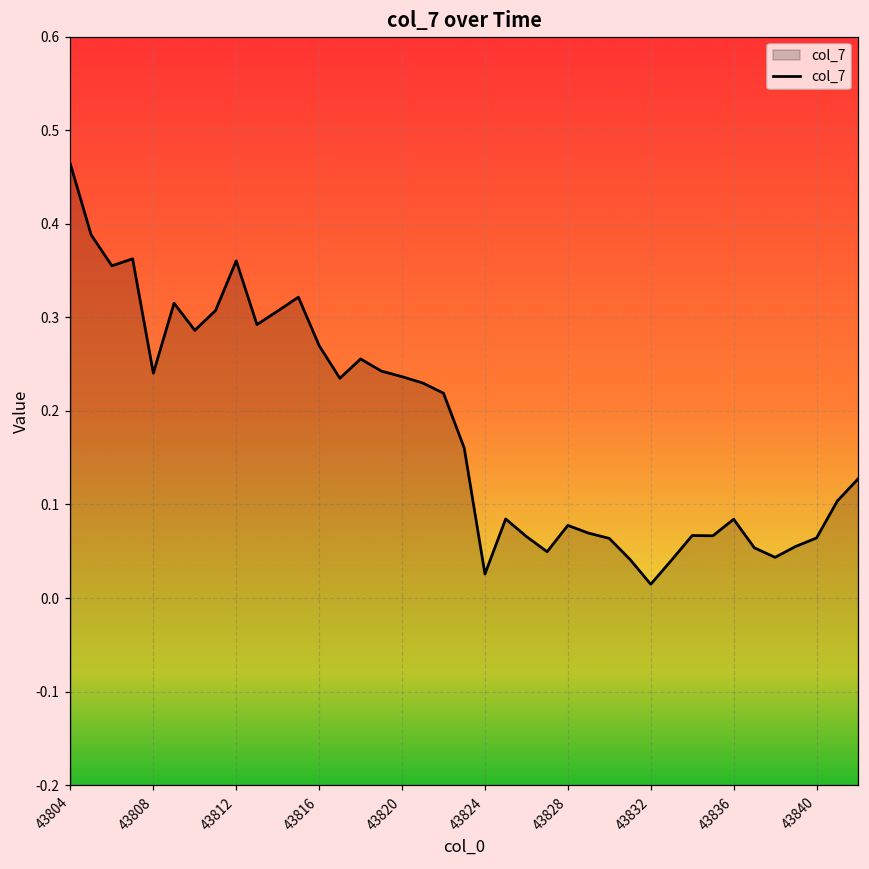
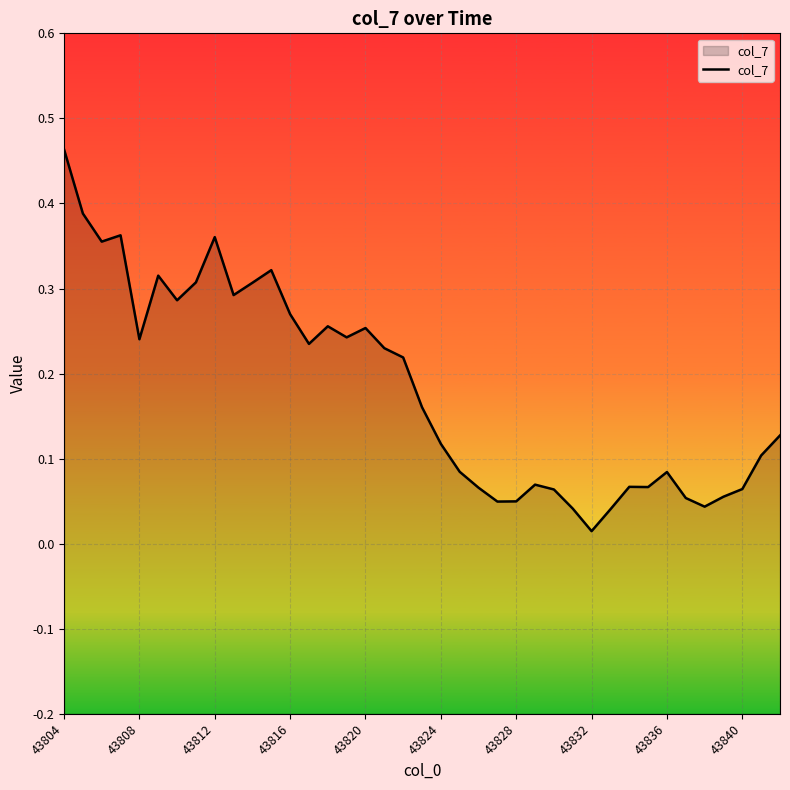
43820: 0.24 -> 0.25
43824: 0.03 -> 0.12
43828: 0.08 -> 0.05
